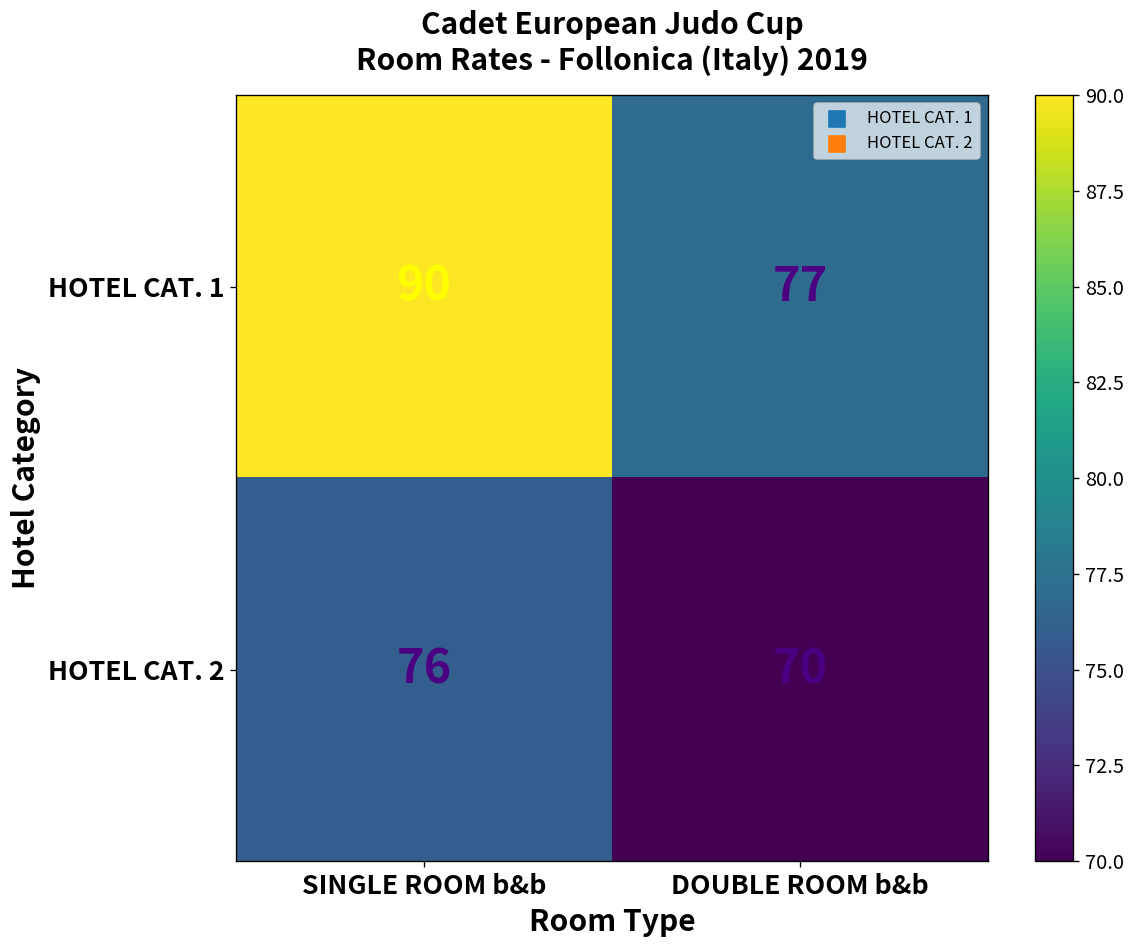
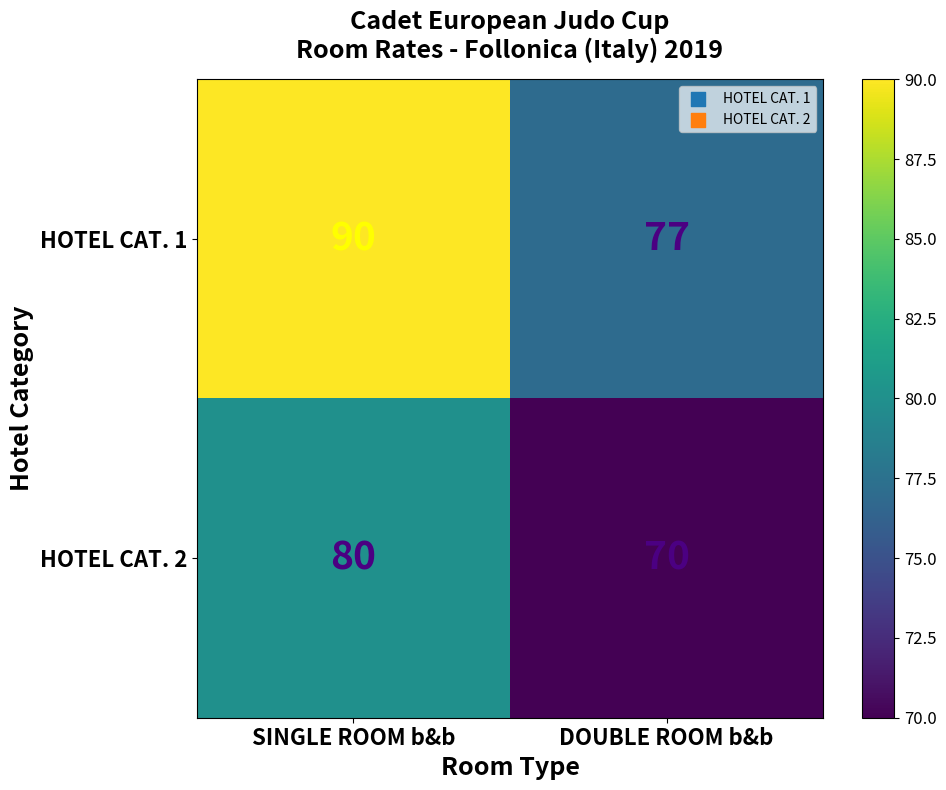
HOTEL CAT. 2, SINGLE ROOM b&b: 76 -> 80
